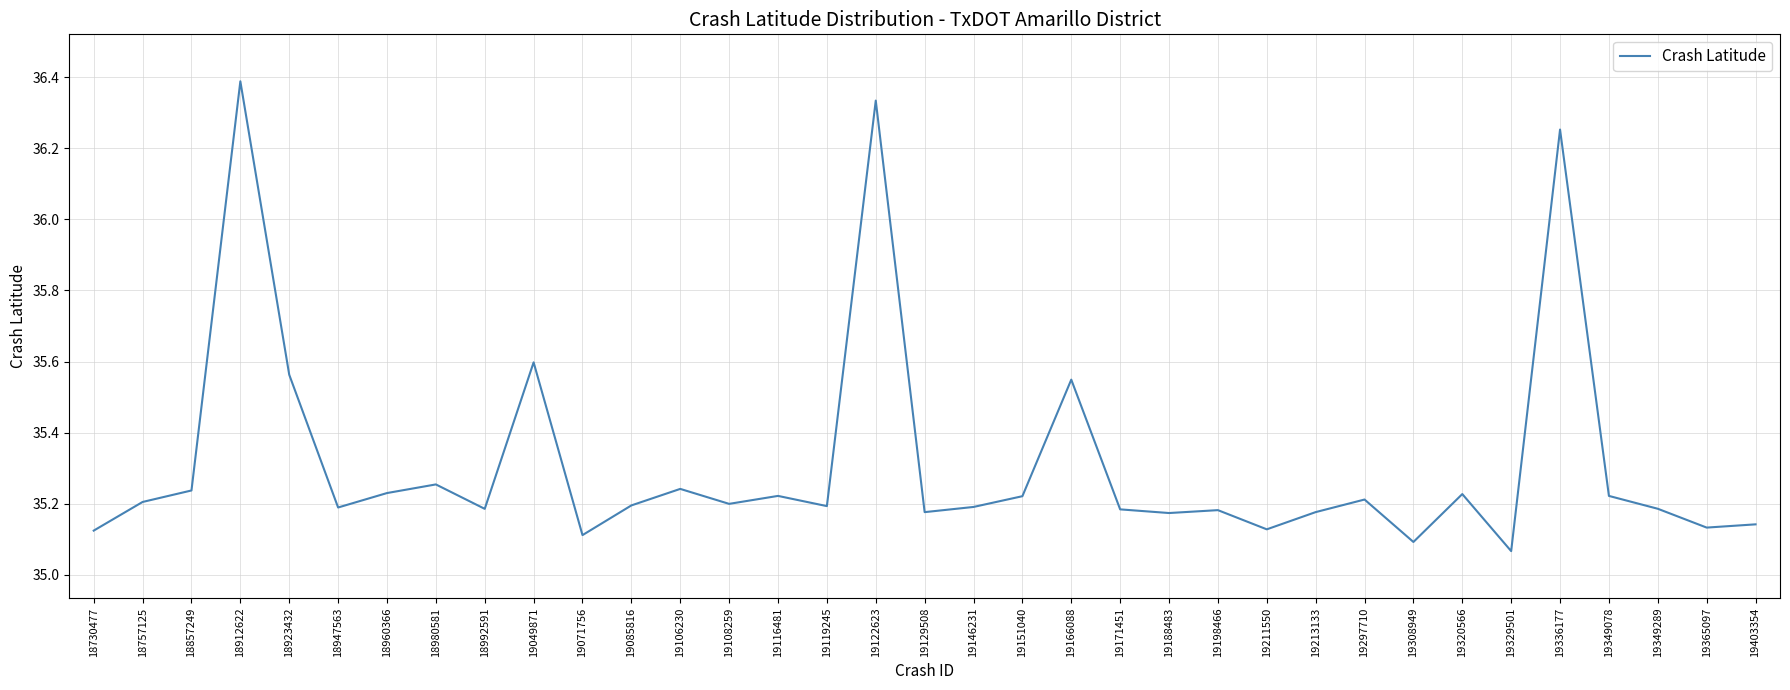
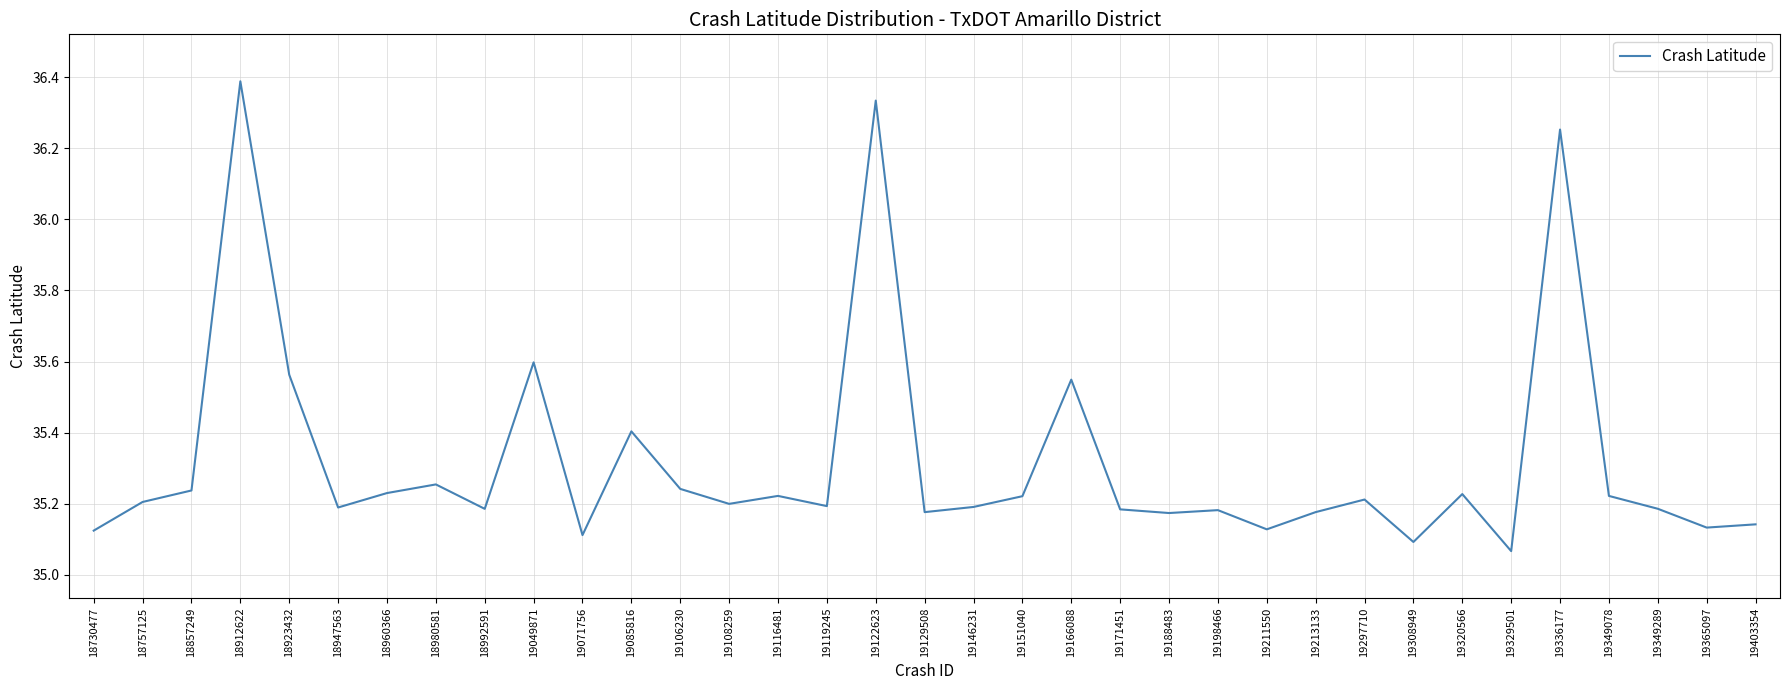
19085816: 35.20 -> 35.40
